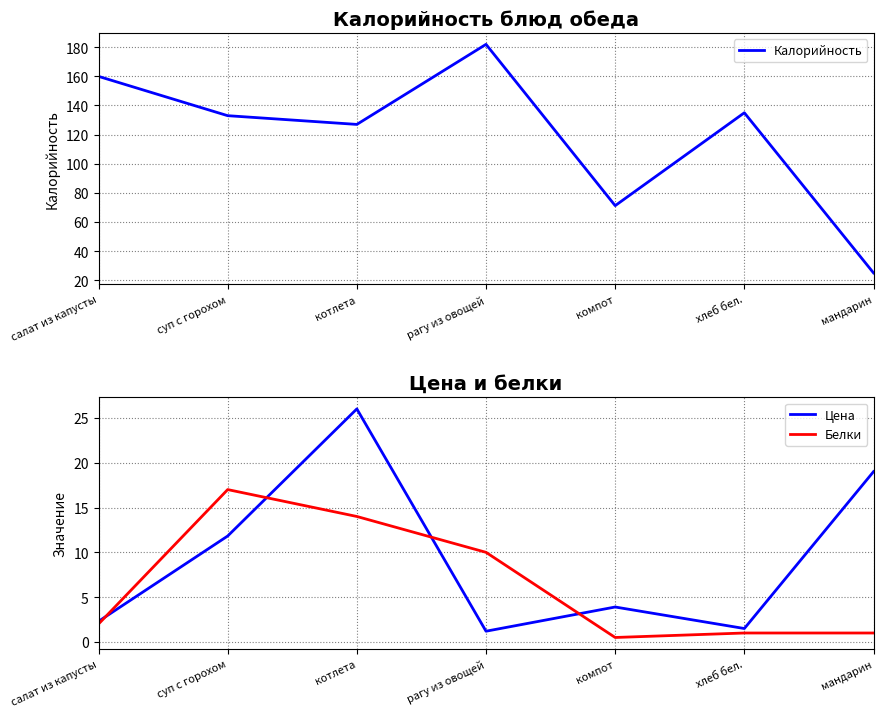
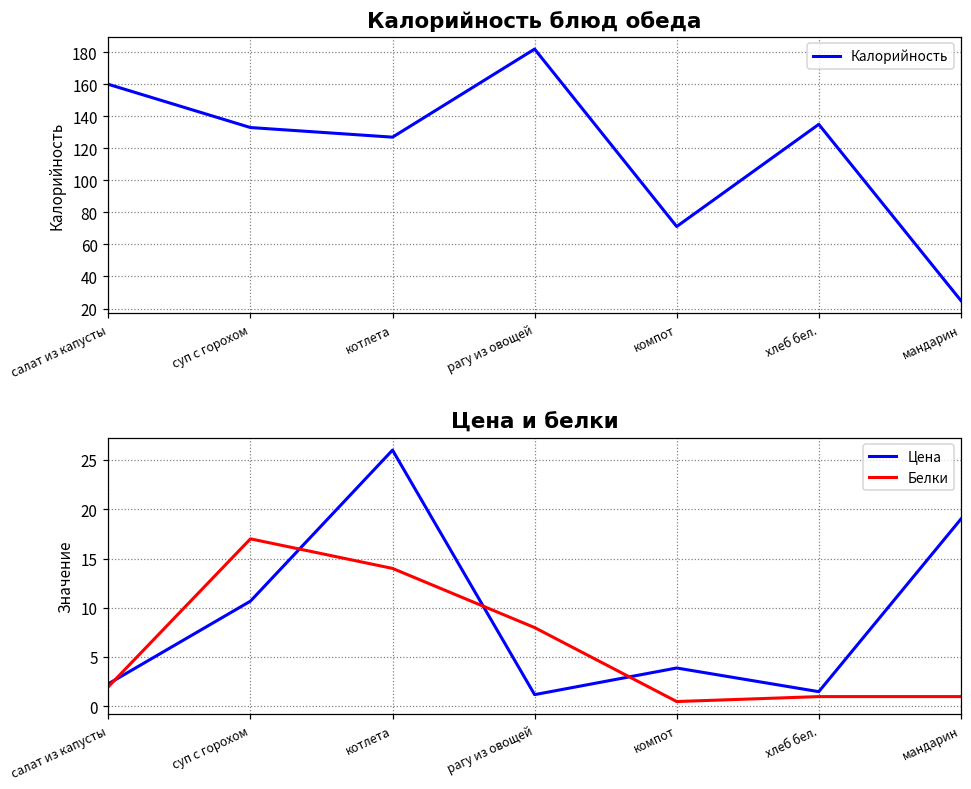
Цена и белки, Цена, суп с горохом: 12 -> 11
Цена и белки, Белки, рагу из овощей: 10 -> 8
